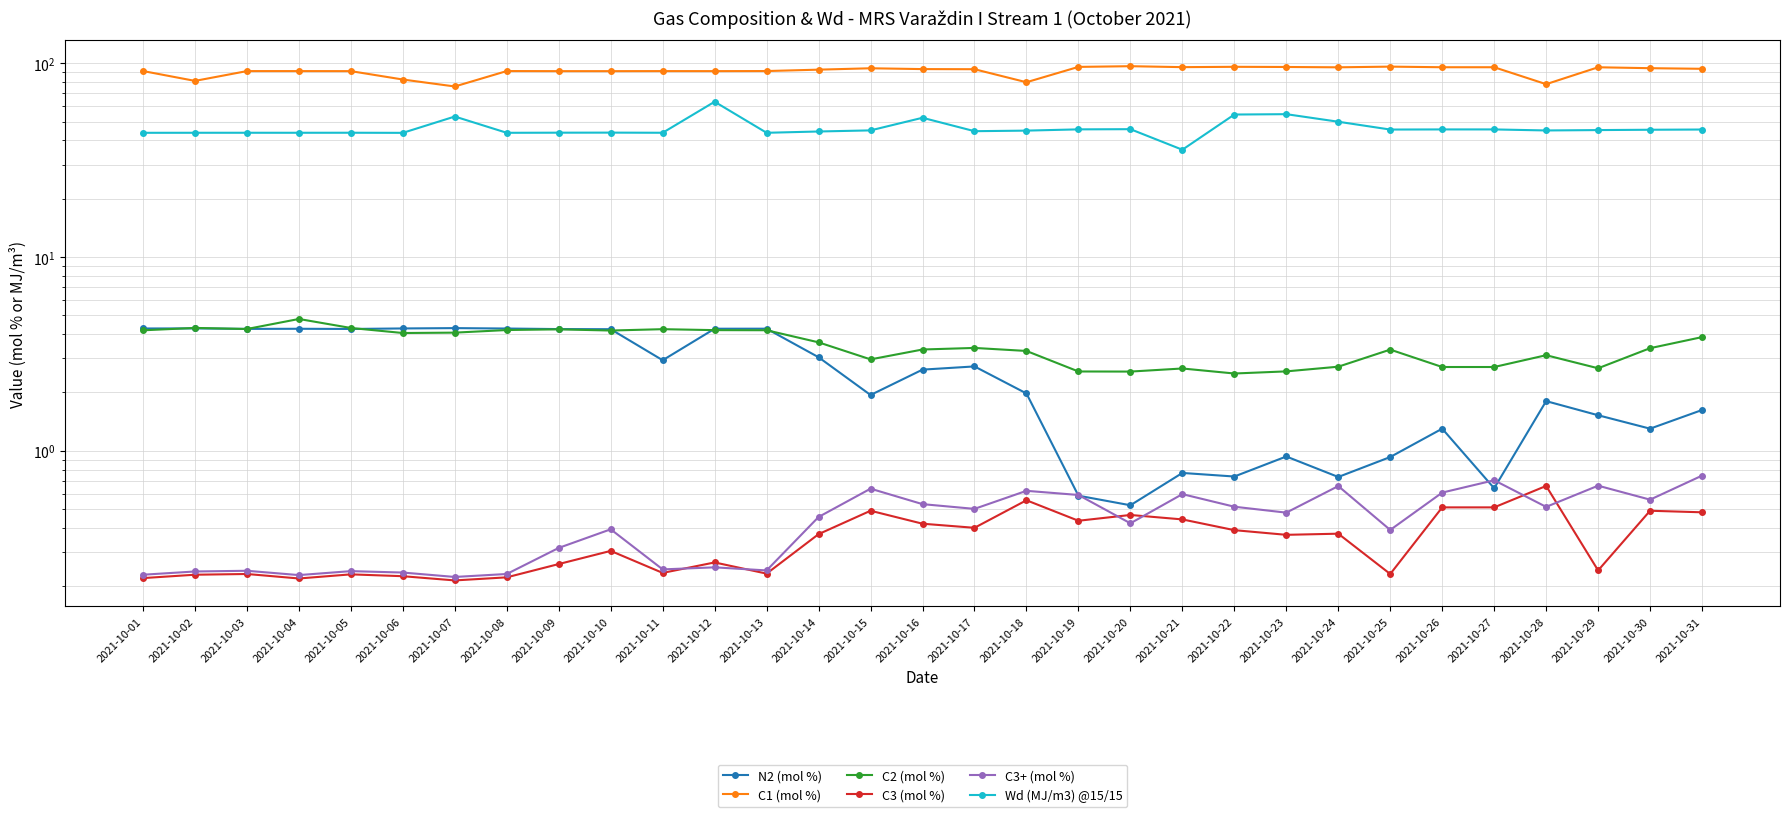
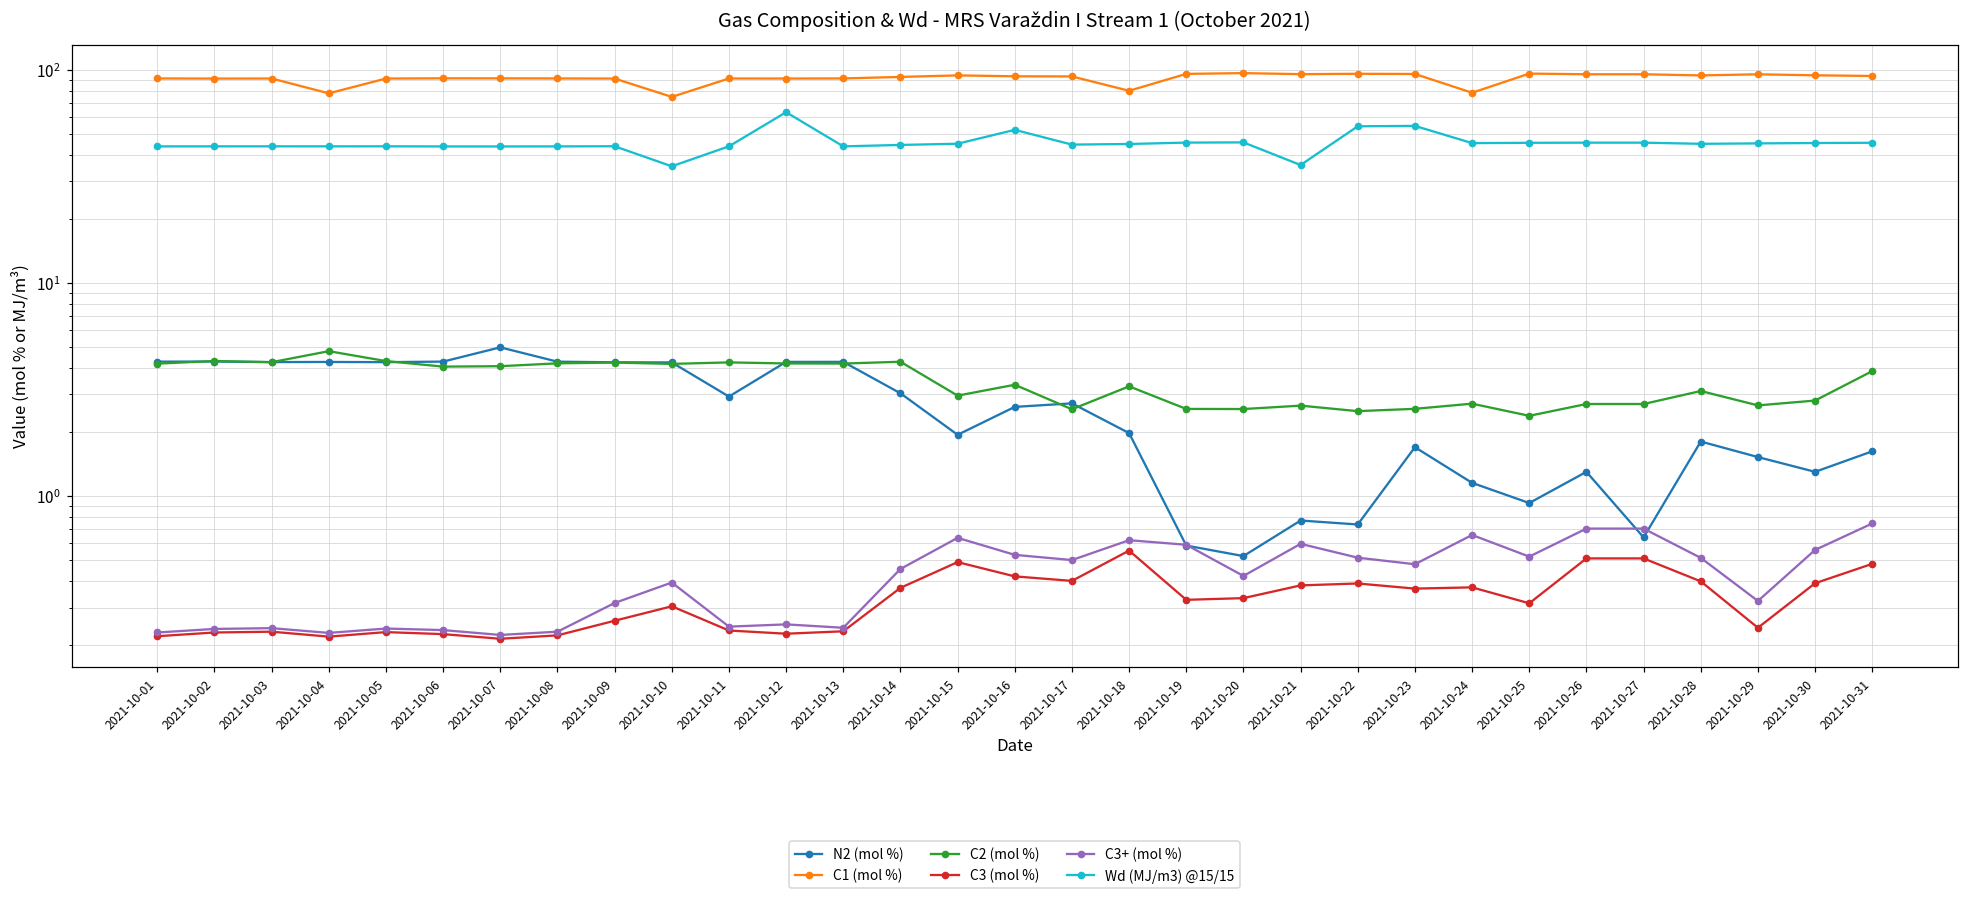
C1 (mol %), 2021-10-02: 81 -> 90
C1 (mol %), 2021-10-04: 90 -> 78
C1 (mol %), 2021-10-06: 83 -> 90
N2 (mol %), 2021-10-07: 4.3 -> 5.0
C1 (mol %), 2021-10-07: 76 -> 90
Wd (MJ/m3) @15/15, 2021-10-07: 53 -> 44
C1 (mol %), 2021-10-10: 90 -> 75
Wd (MJ/m3) @15/15, 2021-10-10: 44 -> 35
C3 (mol %), 2021-10-12: 0.27 -> 0.23
C2 (mol %), 2021-10-14: 3.6 -> 4.3
C2 (mol %), 2021-10-17: 3.4 -> 2.6
C3 (mol %), 2021-10-19: 0.44 -> 0.33
C3 (mol %), 2021-10-20: 0.47 -> 0.33
C3 (mol %), 2021-10-21: 0.44 -> 0.38
N2 (mol %), 2021-10-23: 0.9 -> 1.7
N2 (mol %), 2021-10-24: 0.73 -> 1.2
C1 (mol %), 2021-10-24: 100 -> 78
Wd (MJ/m3) @15/15, 2021-10-24: 50 -> 45
C2 (mol %), 2021-10-25: 3.3 -> 2.4
C3 (mol %), 2021-10-25: 0.23 -> 0.31
C3+ (mol %), 2021-10-25: 0.39 -> 0.52
C3+ (mol %), 2021-10-26: 0.61 -> 0.70
C1 (mol %), 2021-10-28: 78 -> 90
C3 (mol %), 2021-10-28: 0.66 -> 0.40
C3+ (mol %), 2021-10-29: 0.66 -> 0.32
C2 (mol %), 2021-10-30: 3.4 -> 2.8
C3 (mol %), 2021-10-30: 0.49 -> 0.39
